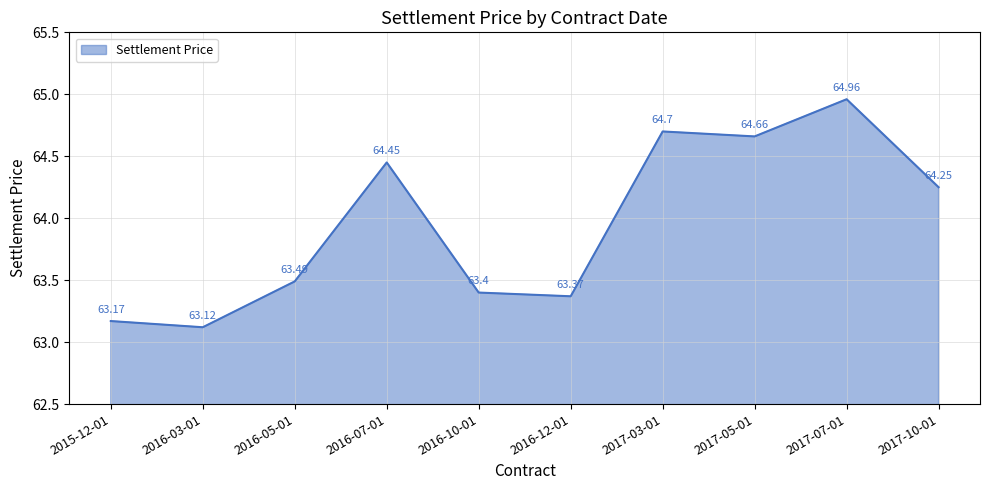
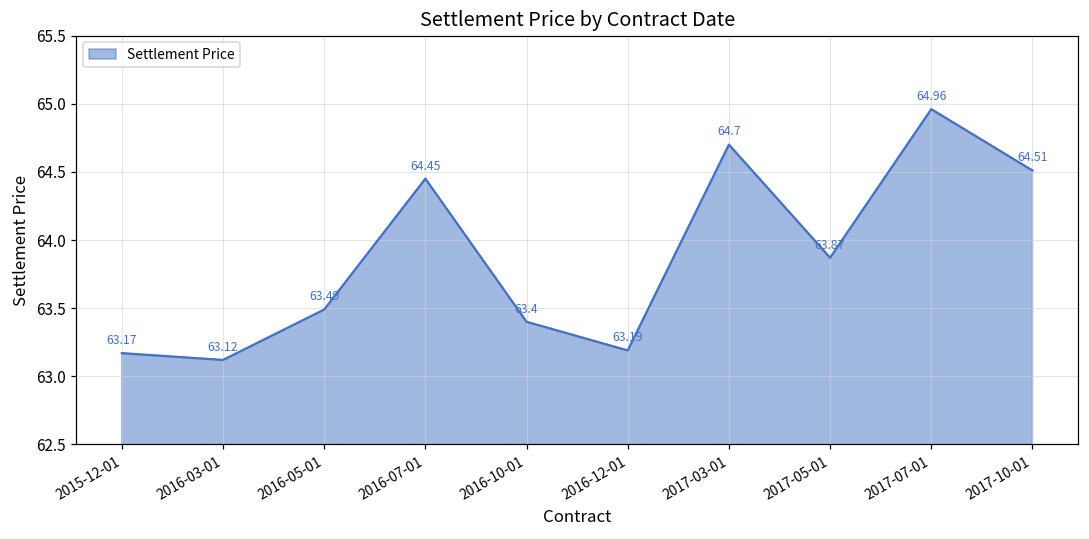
2016-12-01: 63.37 -> 63.19
2017-05-01: 64.66 -> 63.87
2017-10-01: 64.25 -> 64.51
